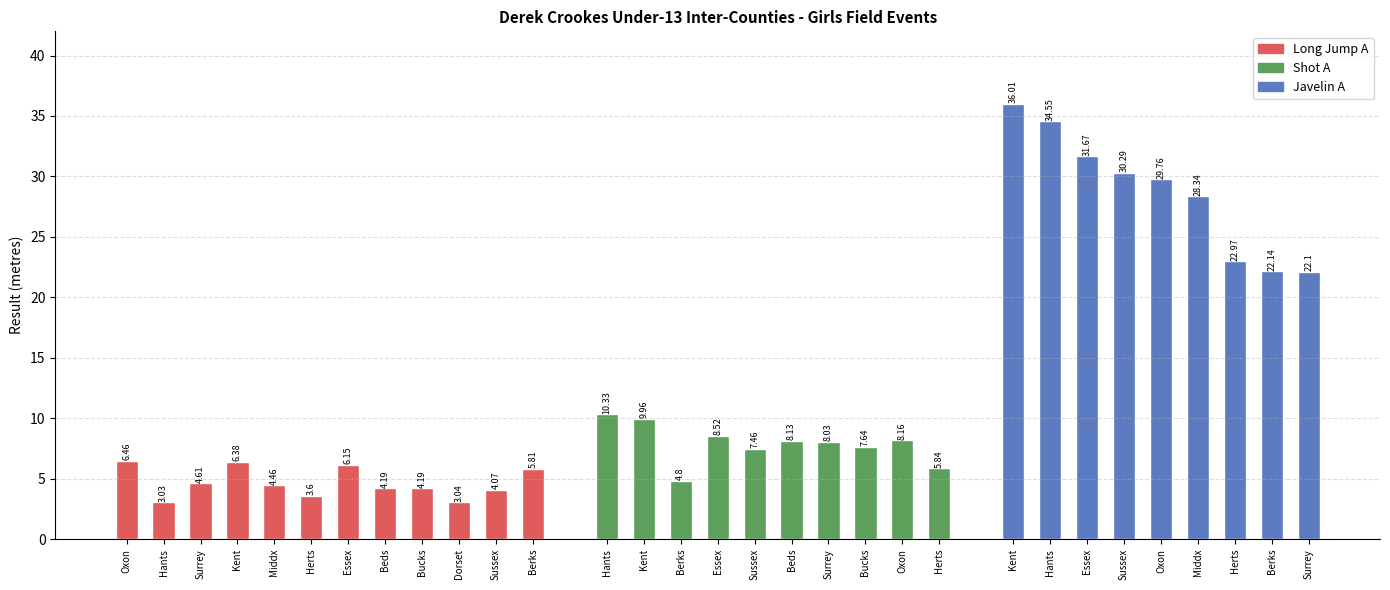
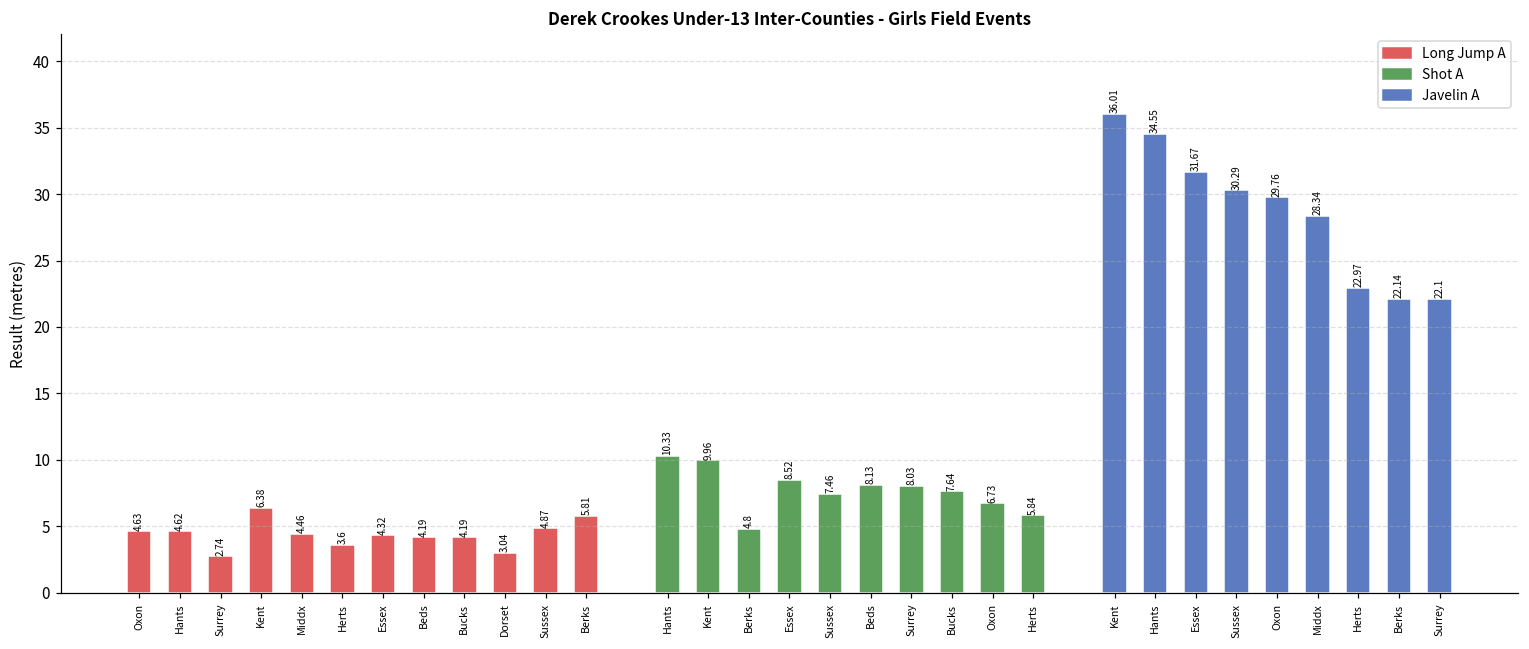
Long Jump A, Oxon: 6.46 -> 4.63
Long Jump A, Hants: 3.03 -> 4.62
Long Jump A, Surrey: 4.61 -> 2.74
Long Jump A, Essex: 6.15 -> 4.32
Long Jump A, Sussex: 4.07 -> 4.87
Shot A, Oxon: 8.16 -> 6.73
